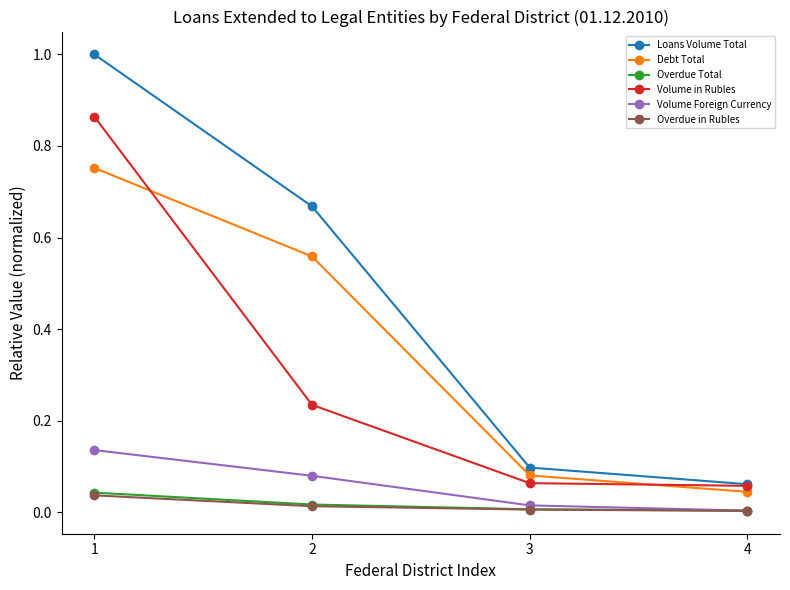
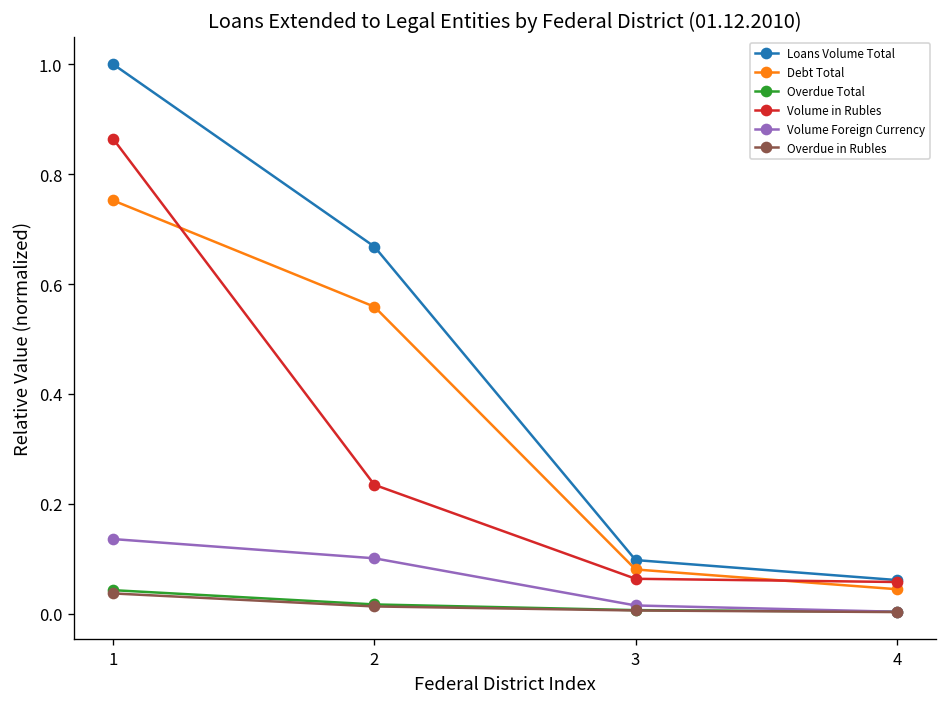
Volume Foreign Currency, 2: 0.08 -> 0.10
